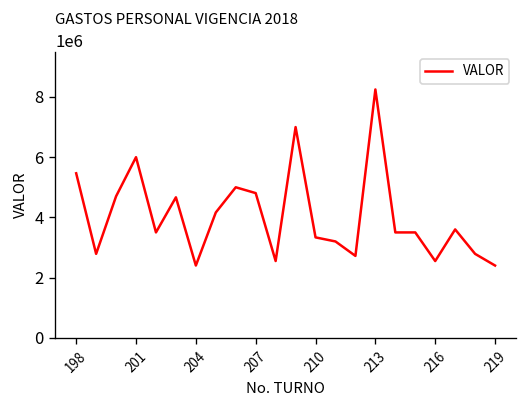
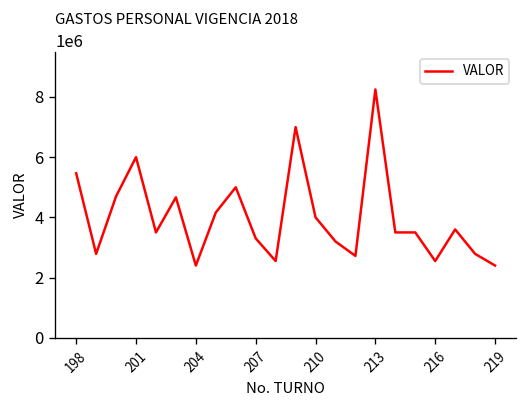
207: 4800000 -> 3300000
210: 3300000 -> 4000000
